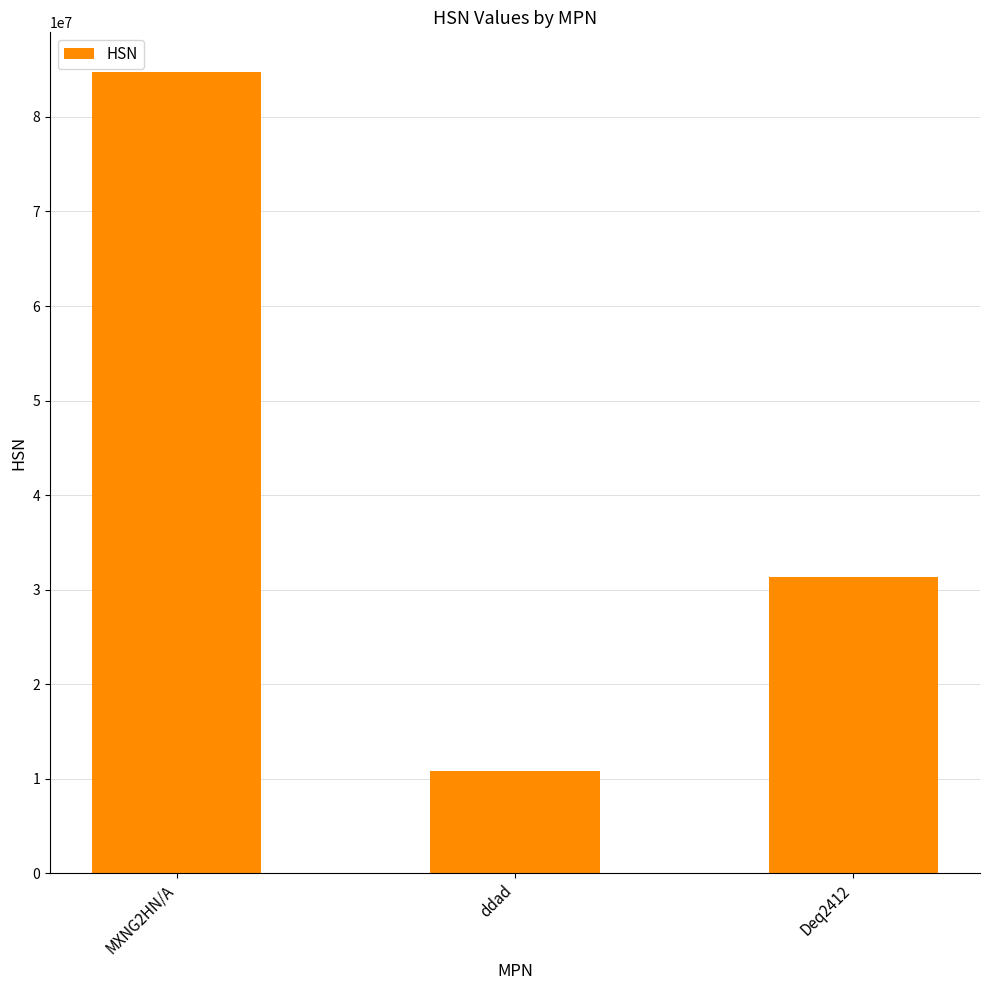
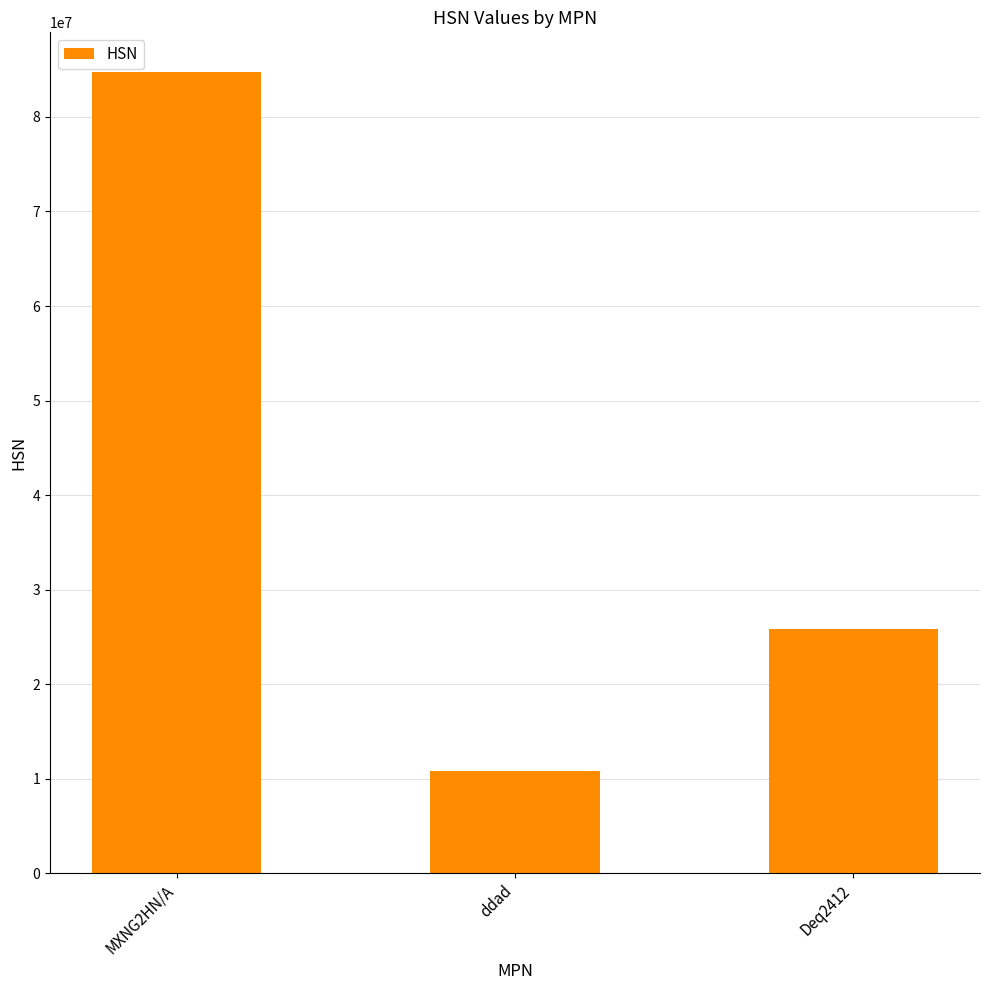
Deq2412: 31000000 -> 26000000
